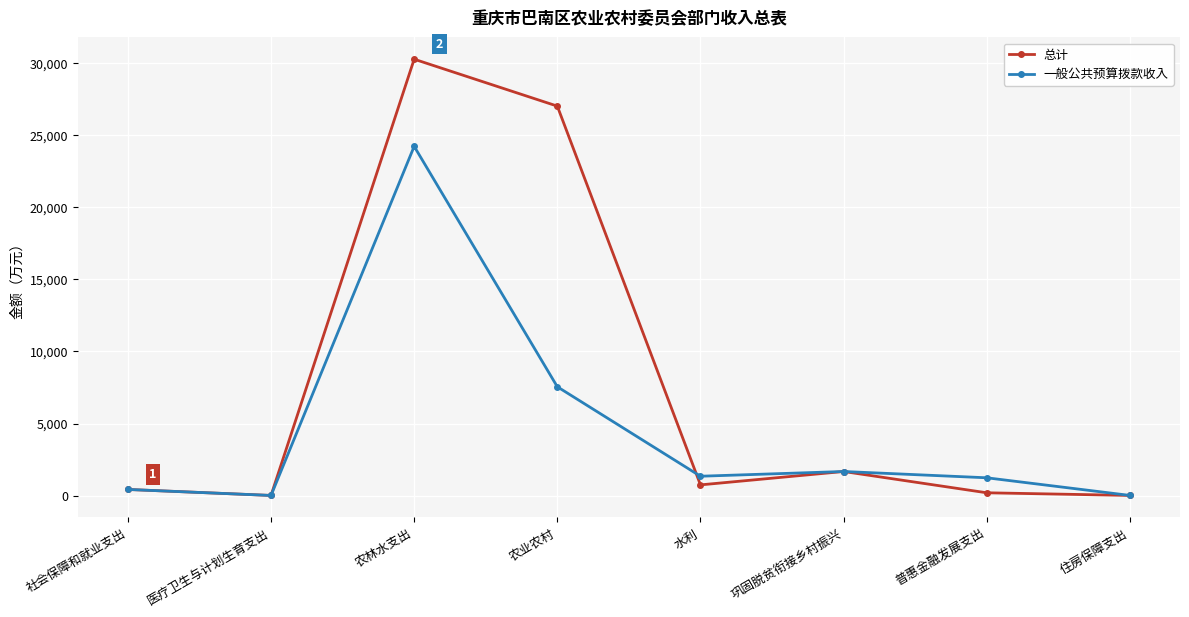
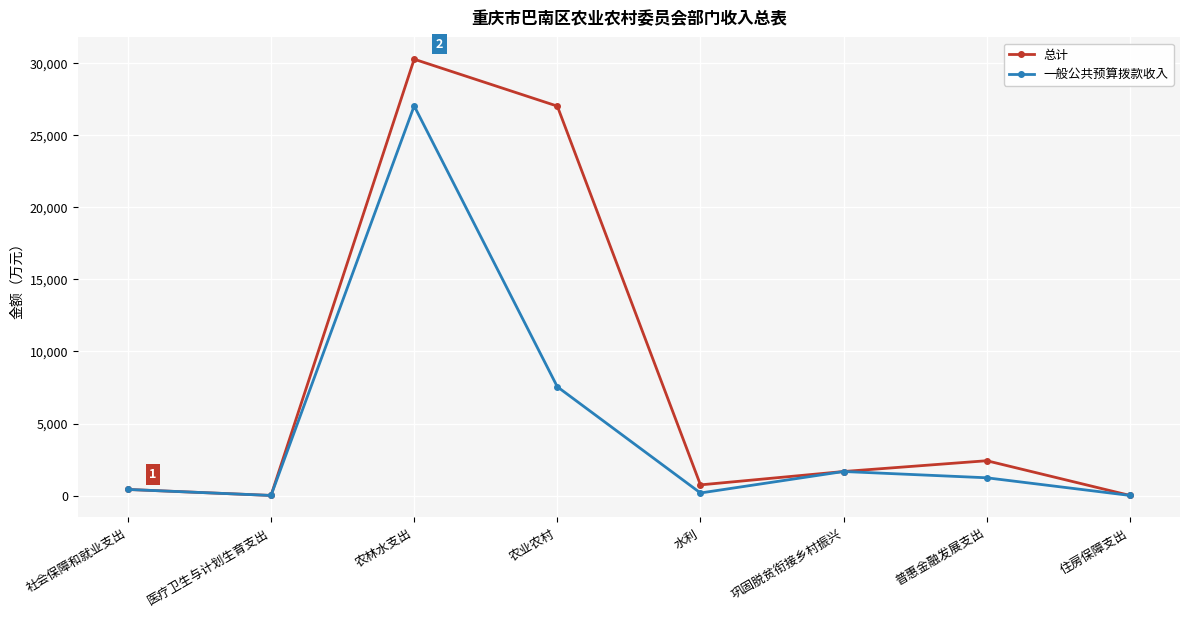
一般公共预算拨款收入, 农林水支出: 24,200 -> 27,000
一般公共预算拨款收入, 水利: 1,400 -> 200
总计, 普惠金融发展支出: 200 -> 2,400
